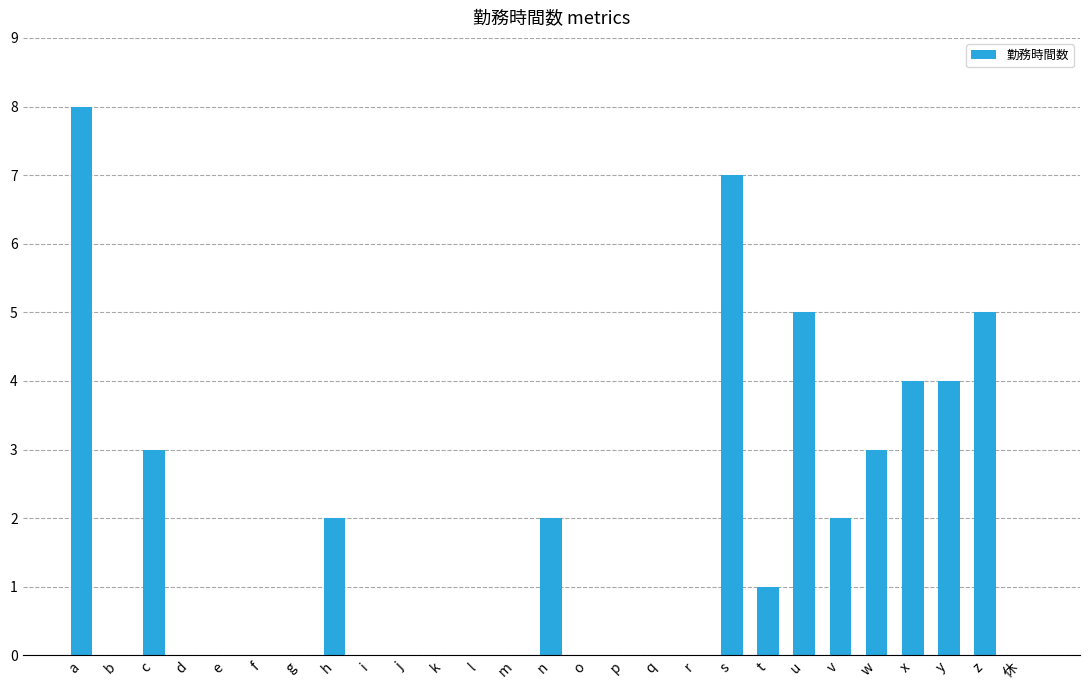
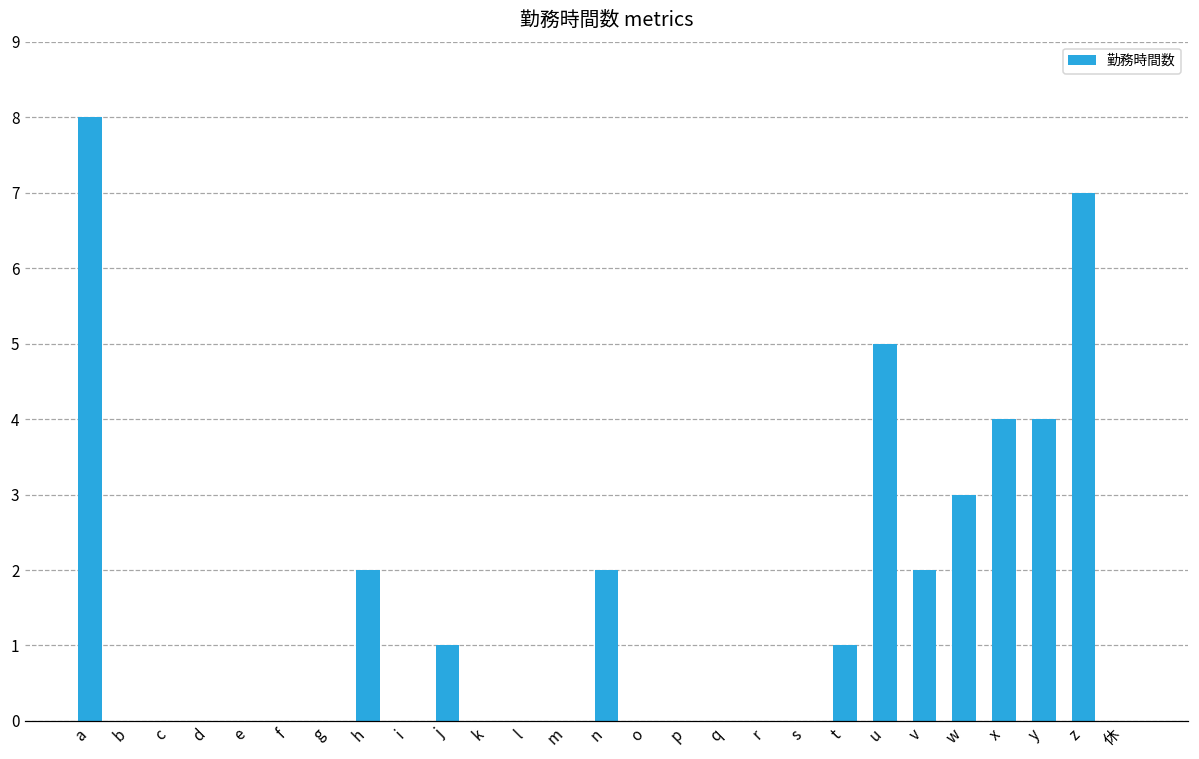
c: 3 -> 0
j: 0 -> 1
s: 7 -> 0
z: 5 -> 7
